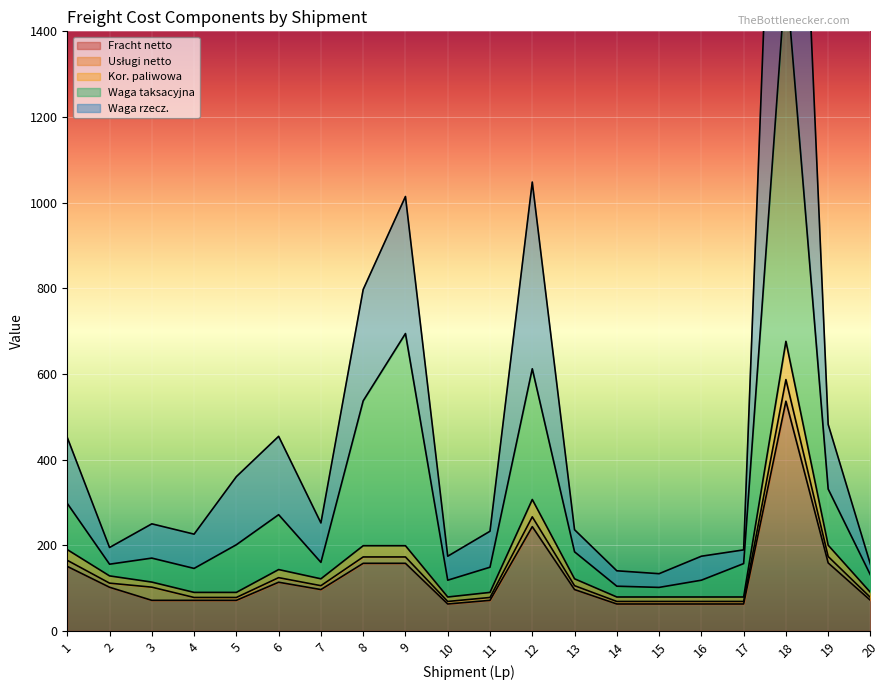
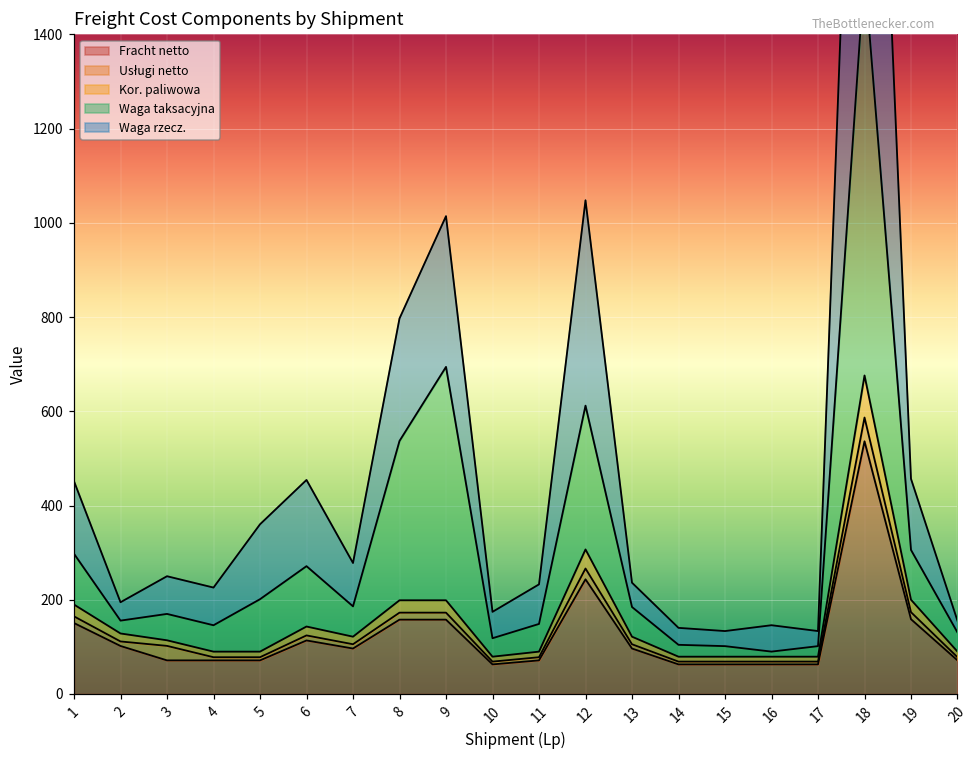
Waga taksacyjna, 7: 40 -> 60
Waga taksacyjna, 16: 40 -> 10
Waga taksacyjna, 17: 80 -> 20
Waga taksacyjna, 19: 130 -> 110
